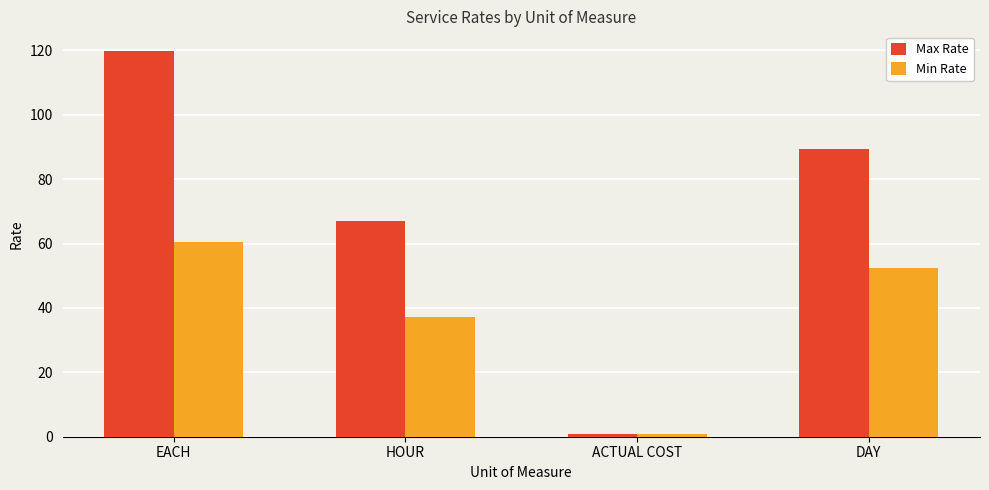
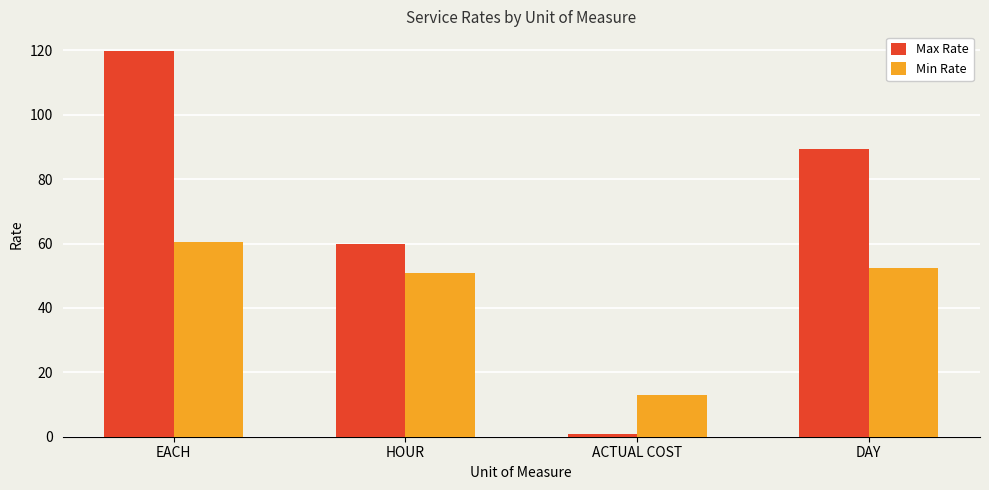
Max Rate, HOUR: 67 -> 60
Min Rate, HOUR: 37 -> 51
Min Rate, ACTUAL COST: 1 -> 13
